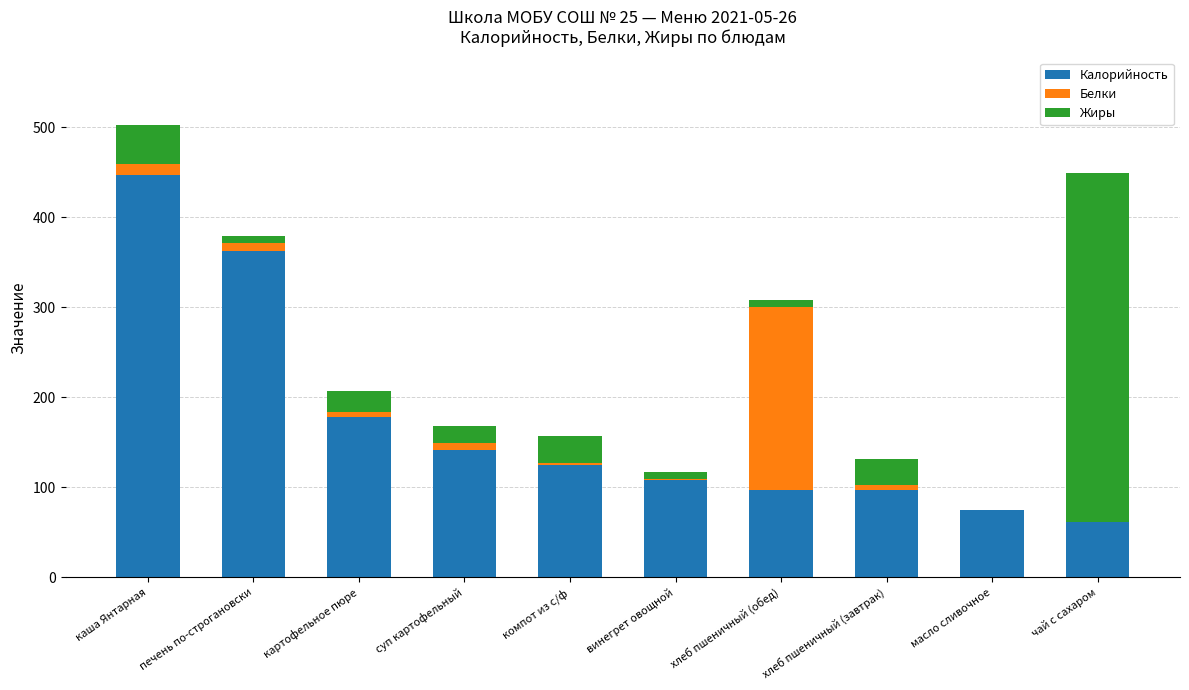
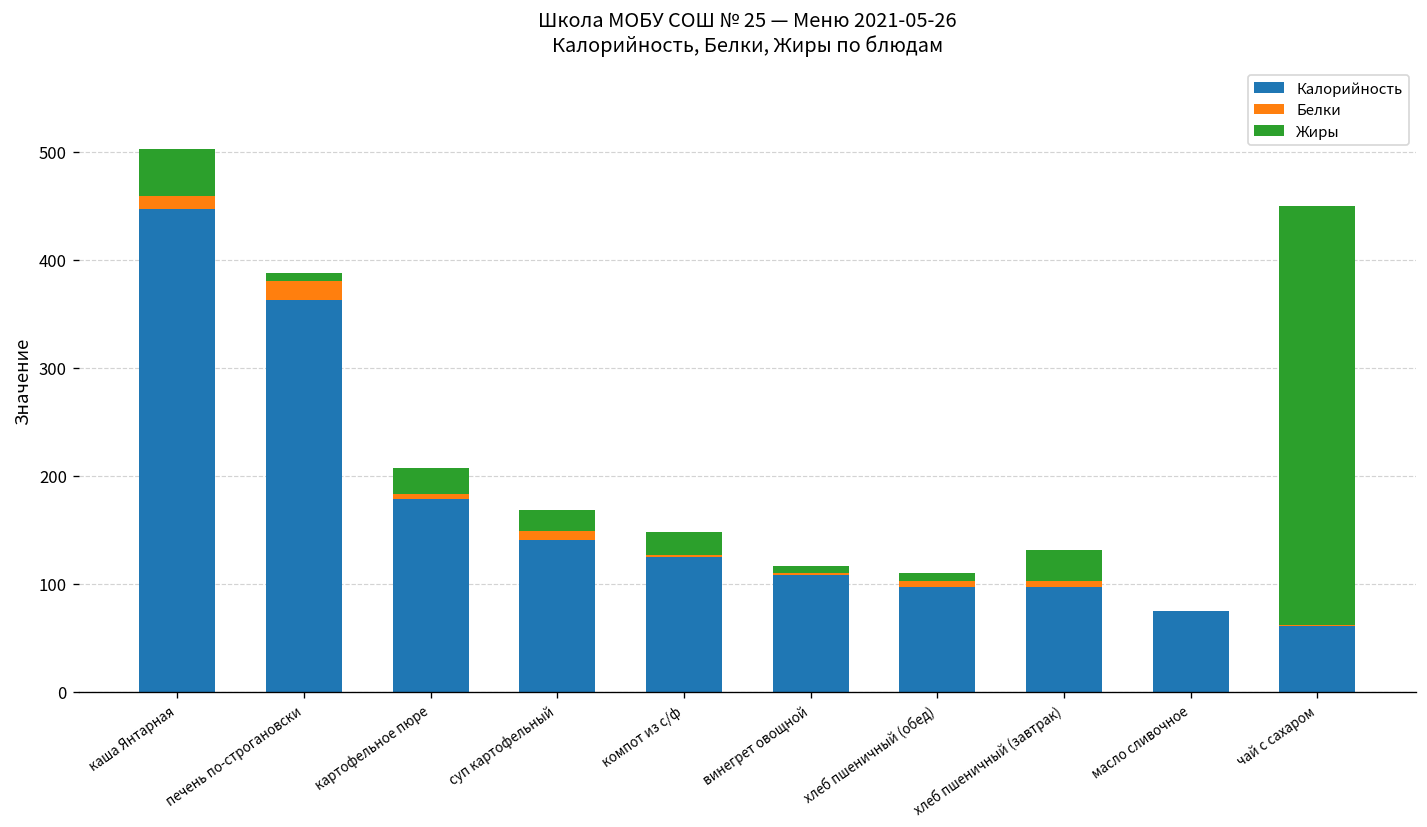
Белки, печень по-строгановски: 10 -> 20
Жиры, компот из с/ф: 30 -> 20
Белки, хлеб пшеничный (обед): 200 -> 10
